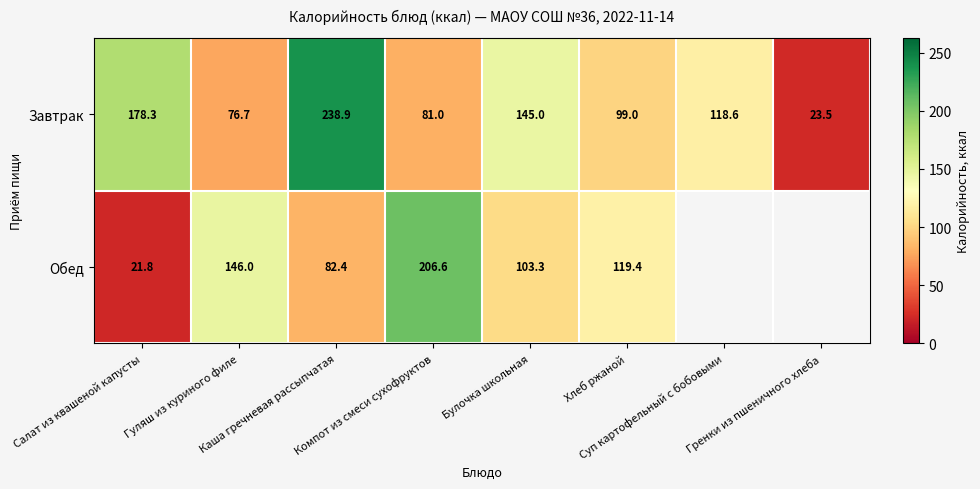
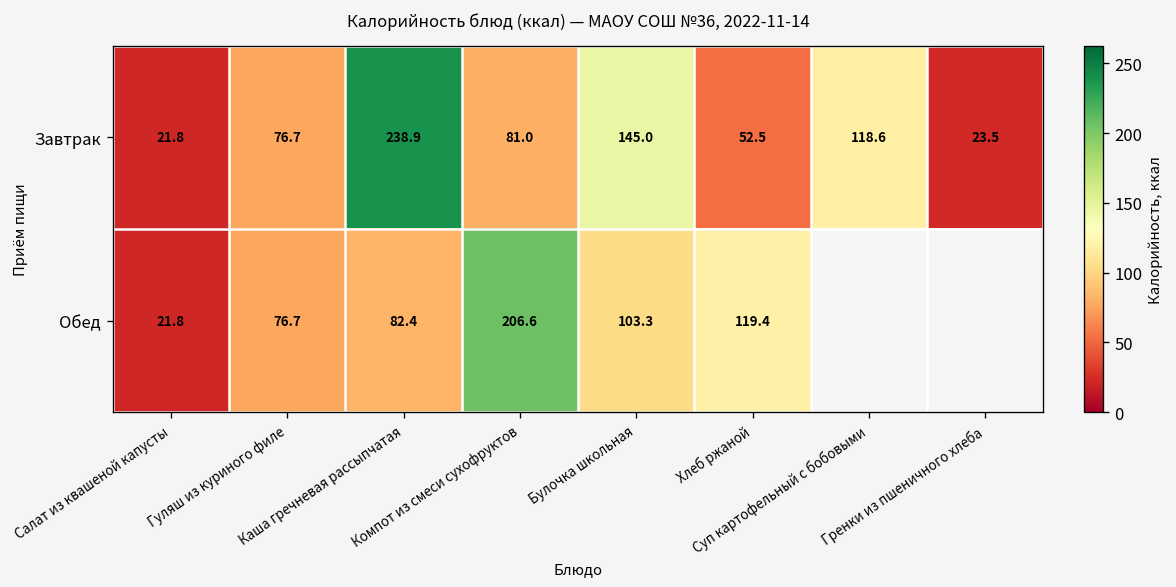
Завтрак, Салат из квашеной капусты: 178.3 -> 21.8
Завтрак, Хлеб ржаной: 99.0 -> 52.5
Обед, Гуляш из куриного филе: 146.0 -> 76.7
